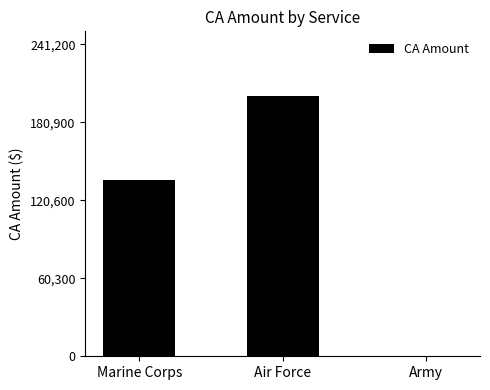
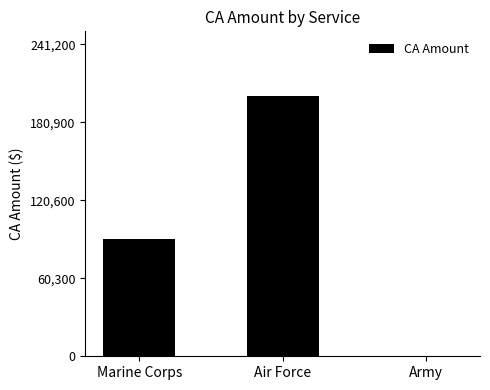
Marine Corps: 137,000 -> 91,000
